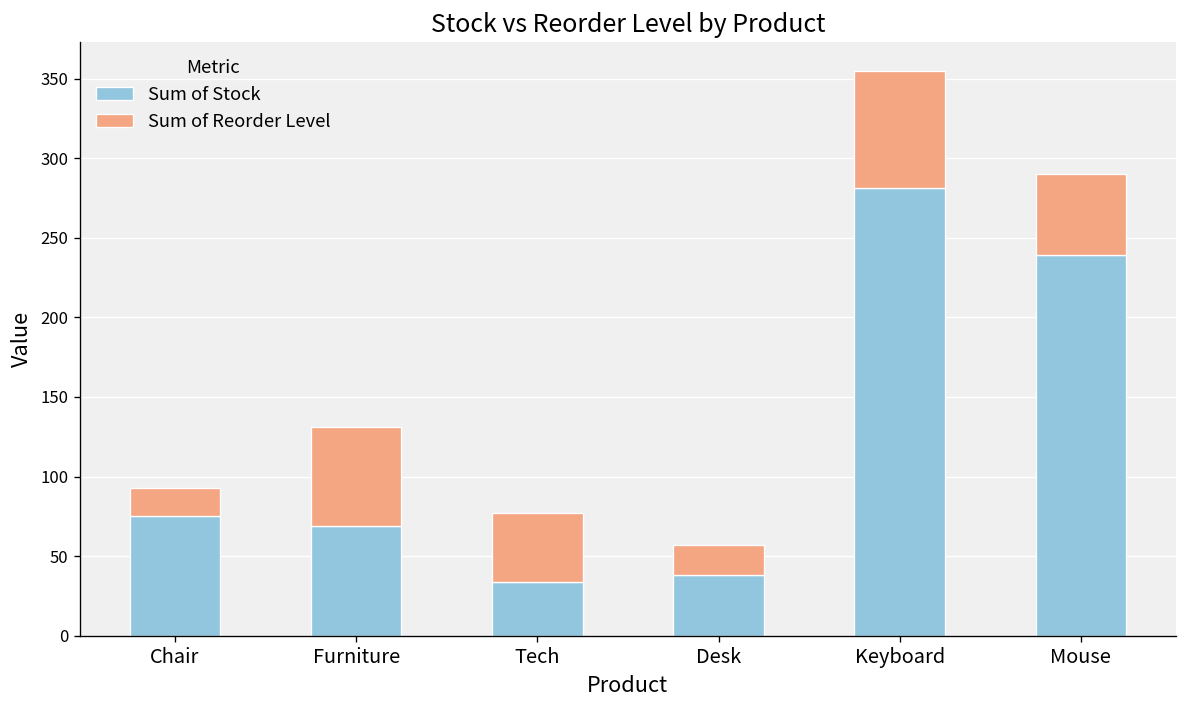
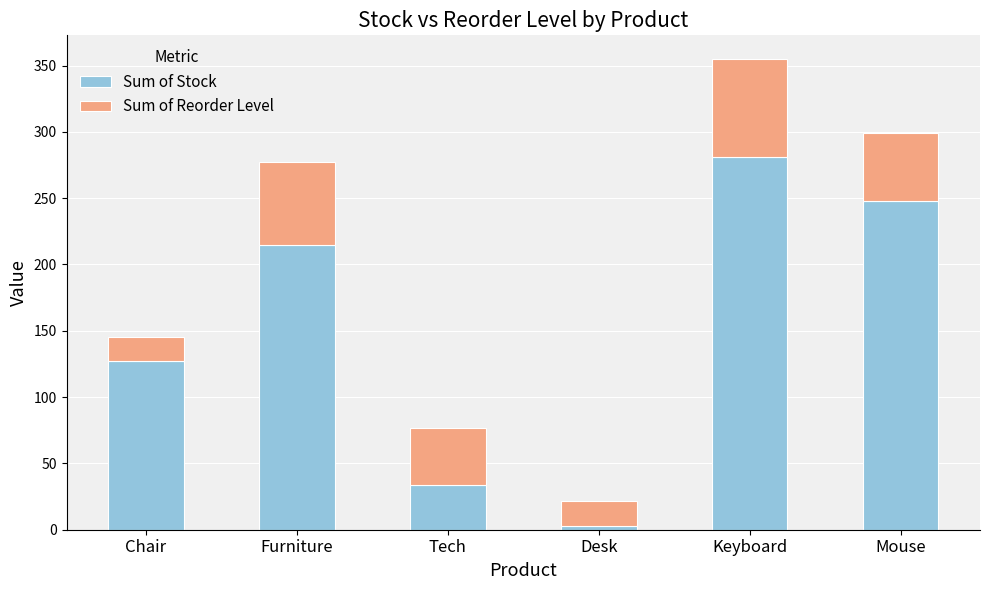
Sum of Stock, Chair: 75 -> 127
Sum of Stock, Furniture: 69 -> 215
Sum of Stock, Desk: 38 -> 3
Sum of Stock, Mouse: 239 -> 248
